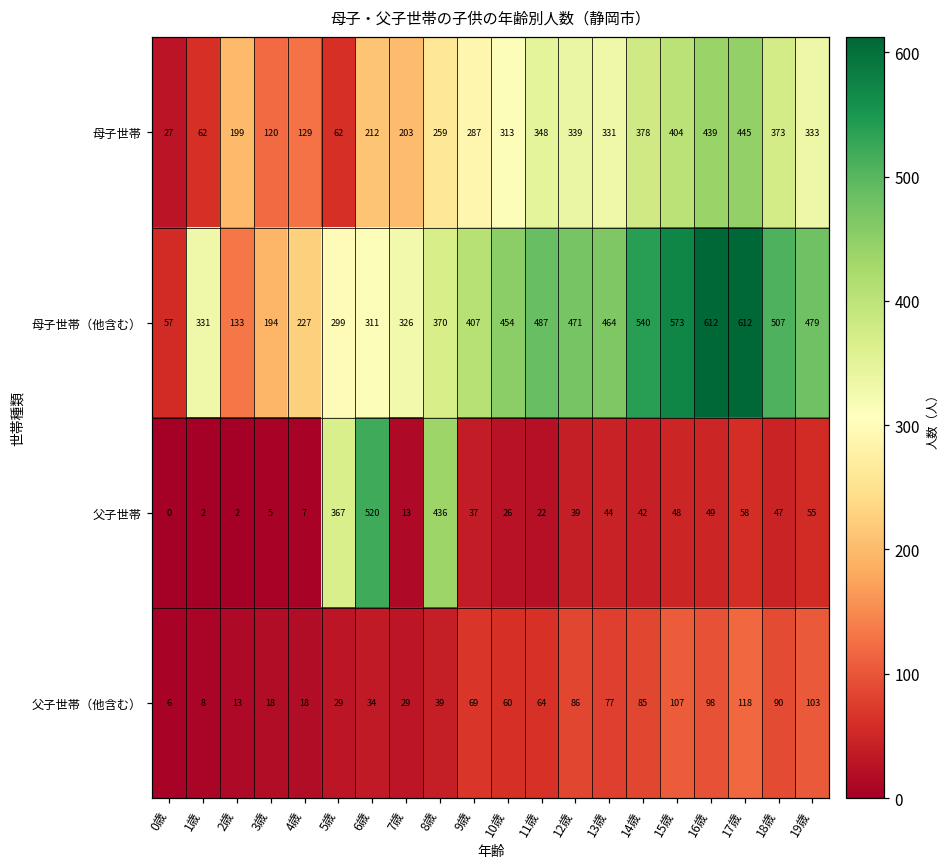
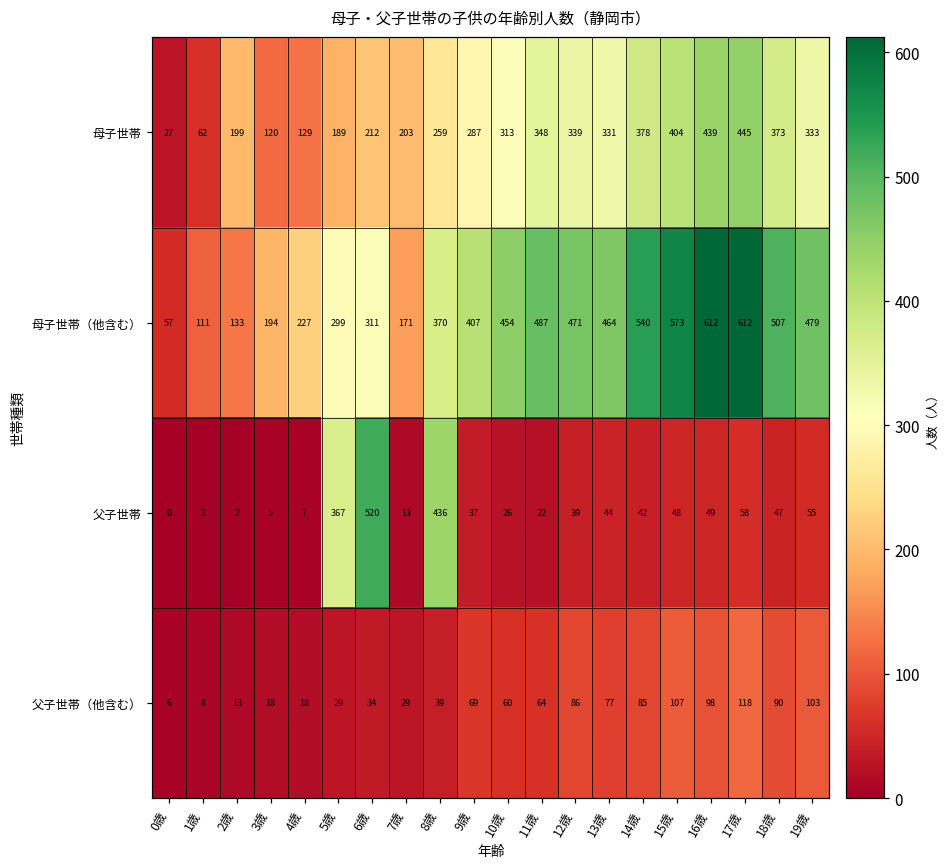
母子世帯, 5歳: 62 -> 189
母子世帯（他含む）, 1歳: 331 -> 111
母子世帯（他含む）, 7歳: 326 -> 171
